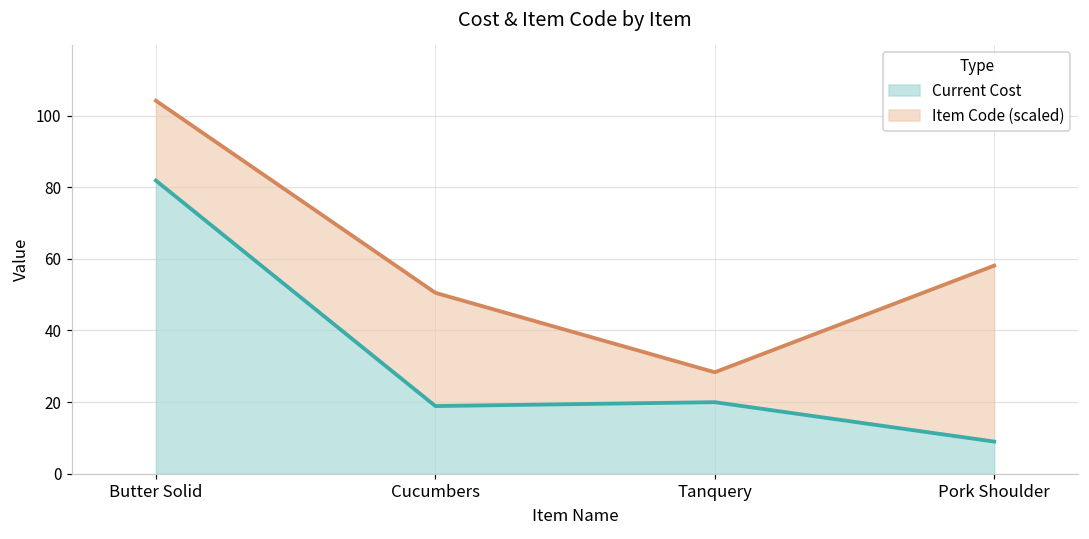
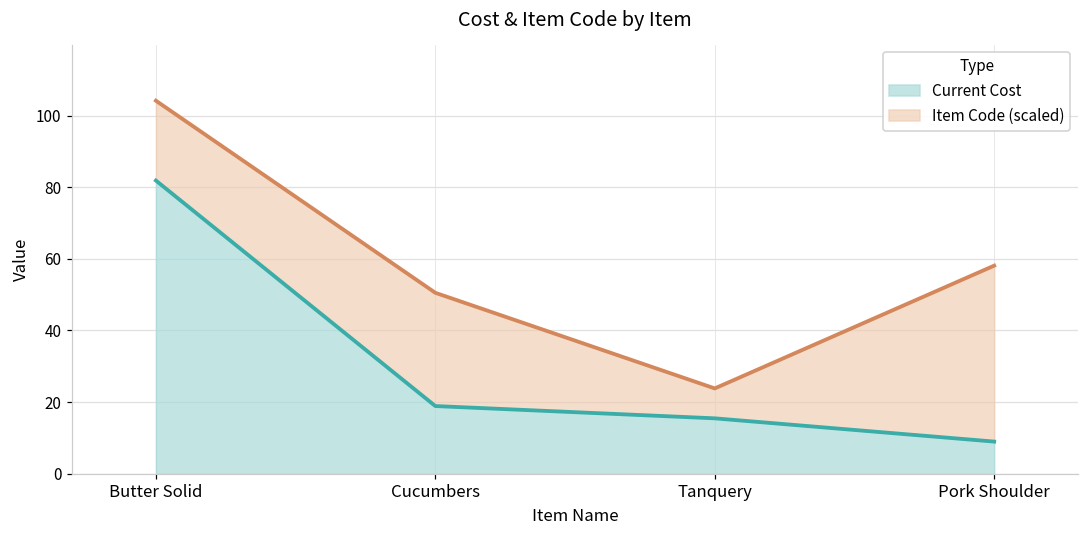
Current Cost, Tanquery: 20 -> 15
